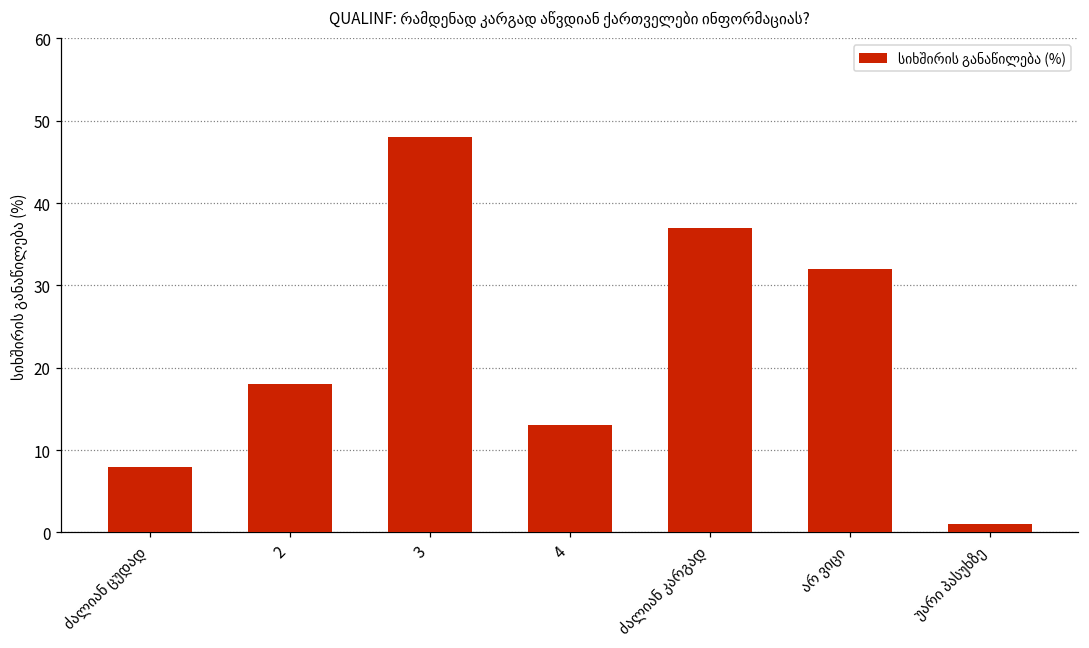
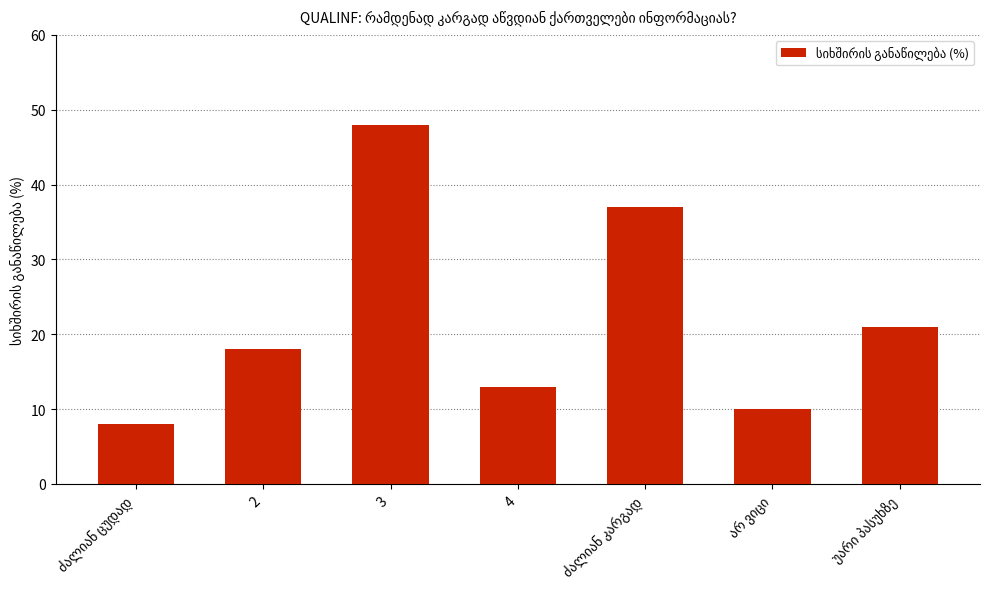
არ ვიცი: 32 -> 10
უარი პასუხზე: 1 -> 21
